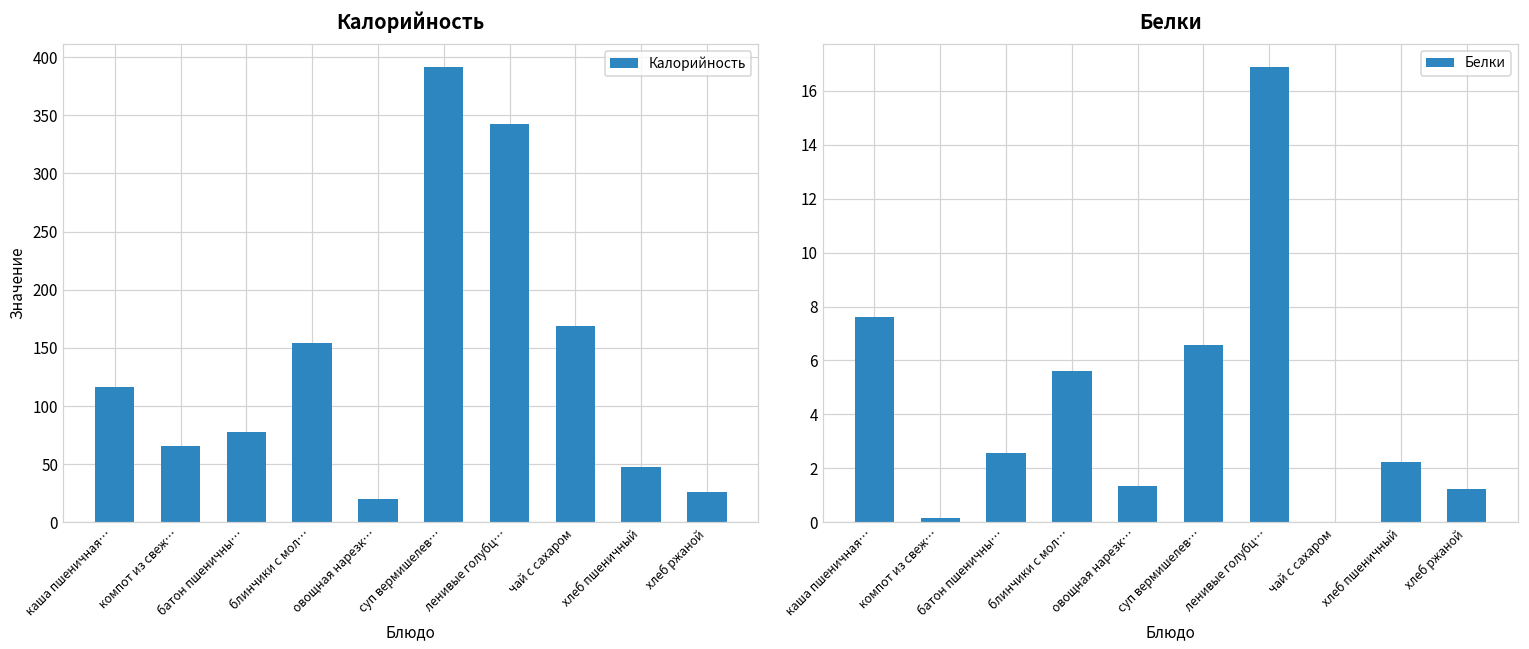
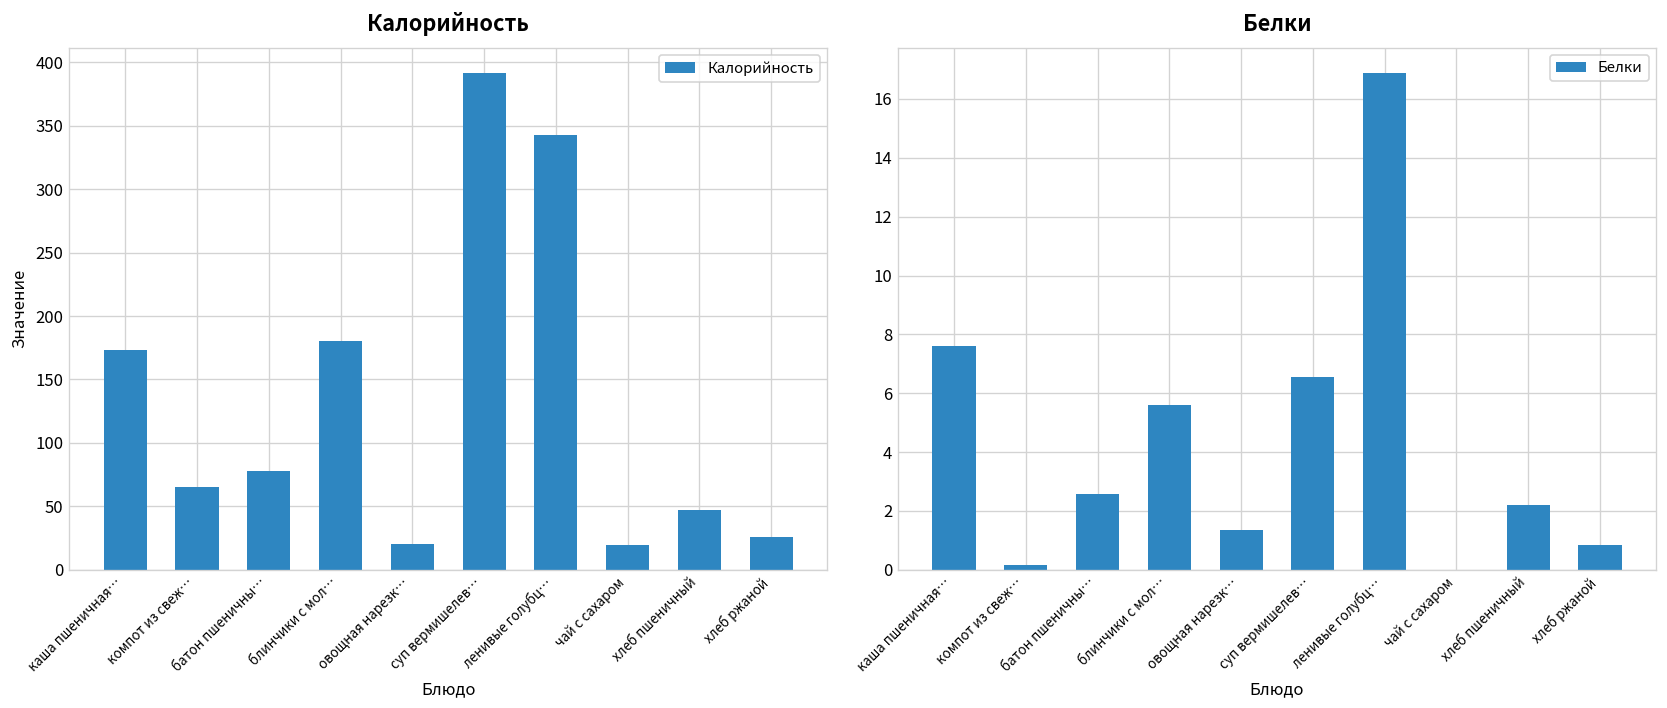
Калорийность, каша пшеничная…: 116 -> 173
Калорийность, блинчики с мол…: 154 -> 181
Калорийность, чай с сахаром: 169 -> 20
Белки, хлеб ржаной: 1.2 -> 0.9
